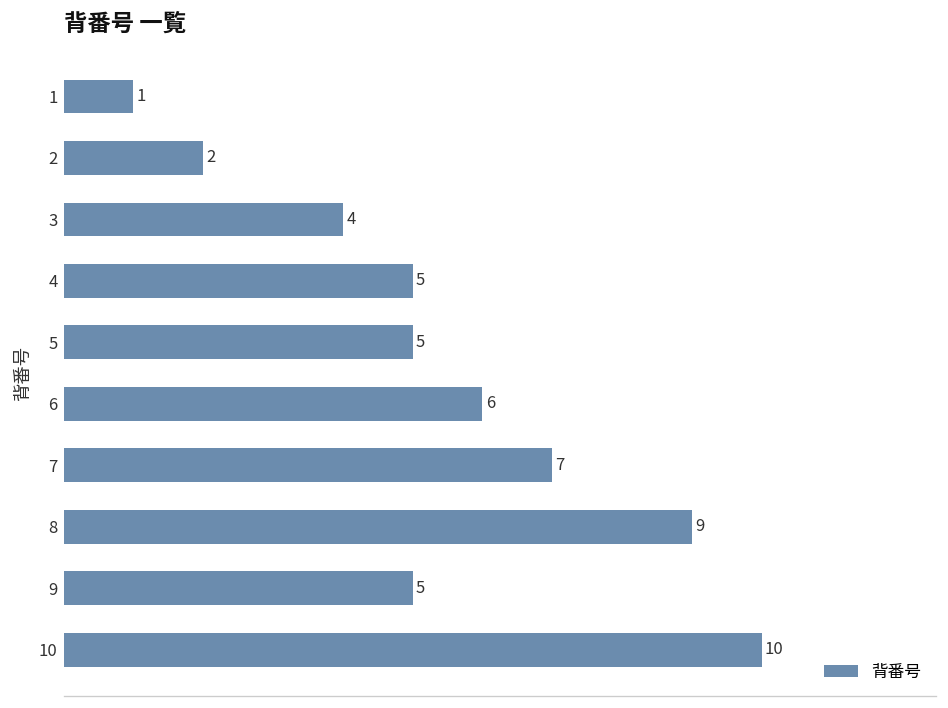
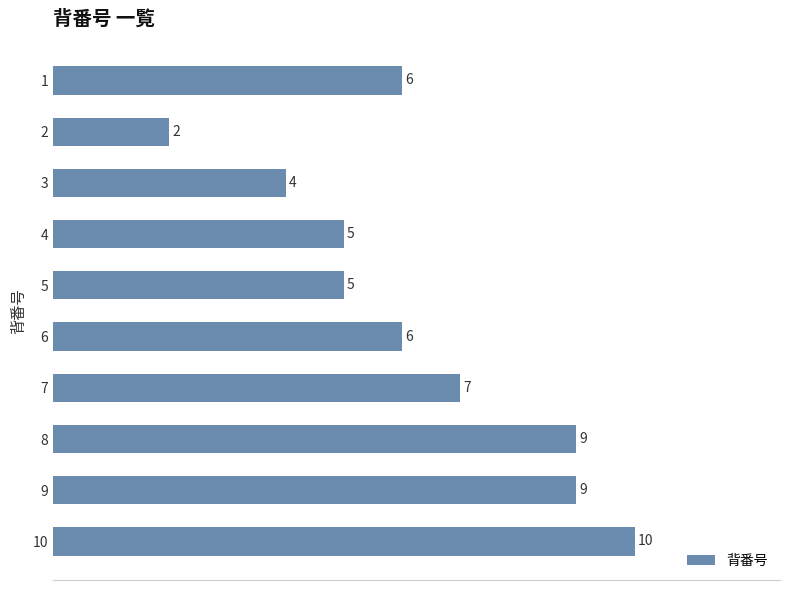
1: 1 -> 6
9: 5 -> 9
